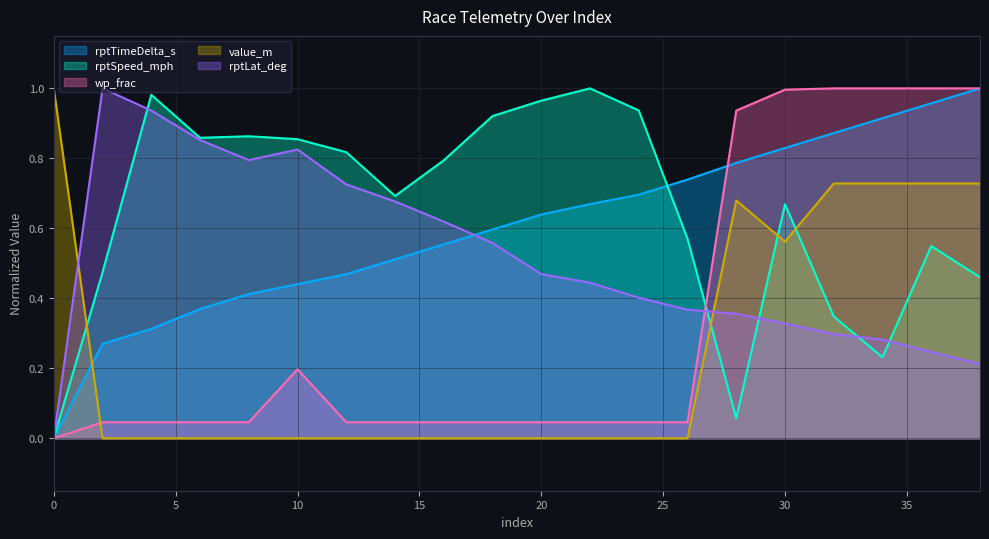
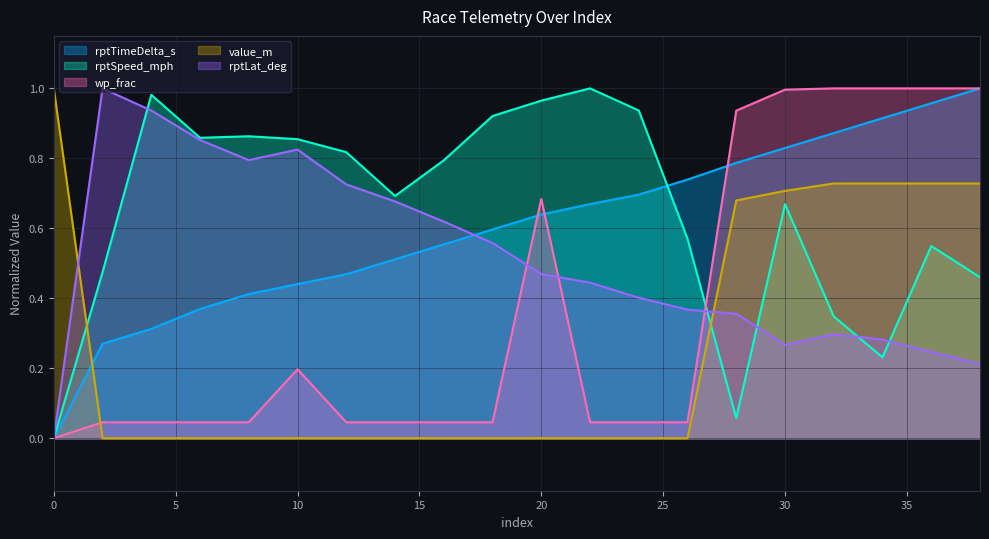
wp_frac, 20: 0.05 -> 0.68
value_m, 30: 0.56 -> 0.71
rptLat_deg, 30: 0.33 -> 0.27
